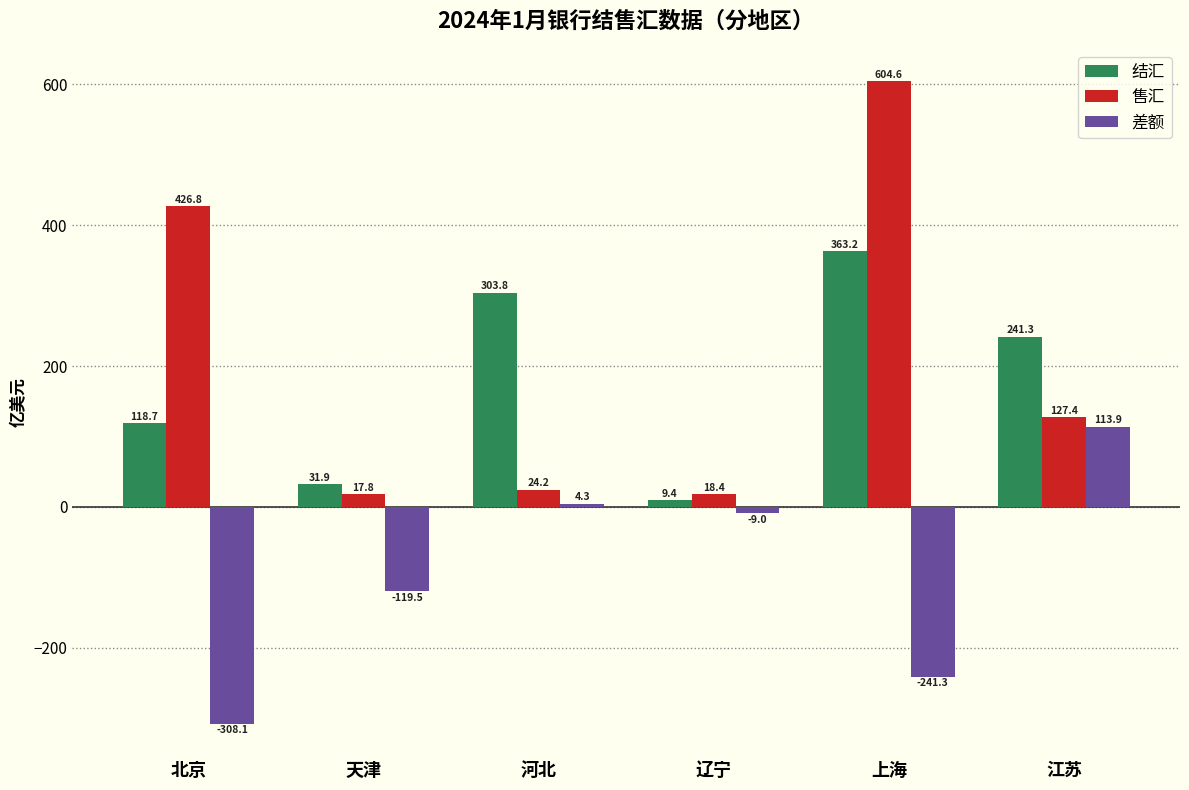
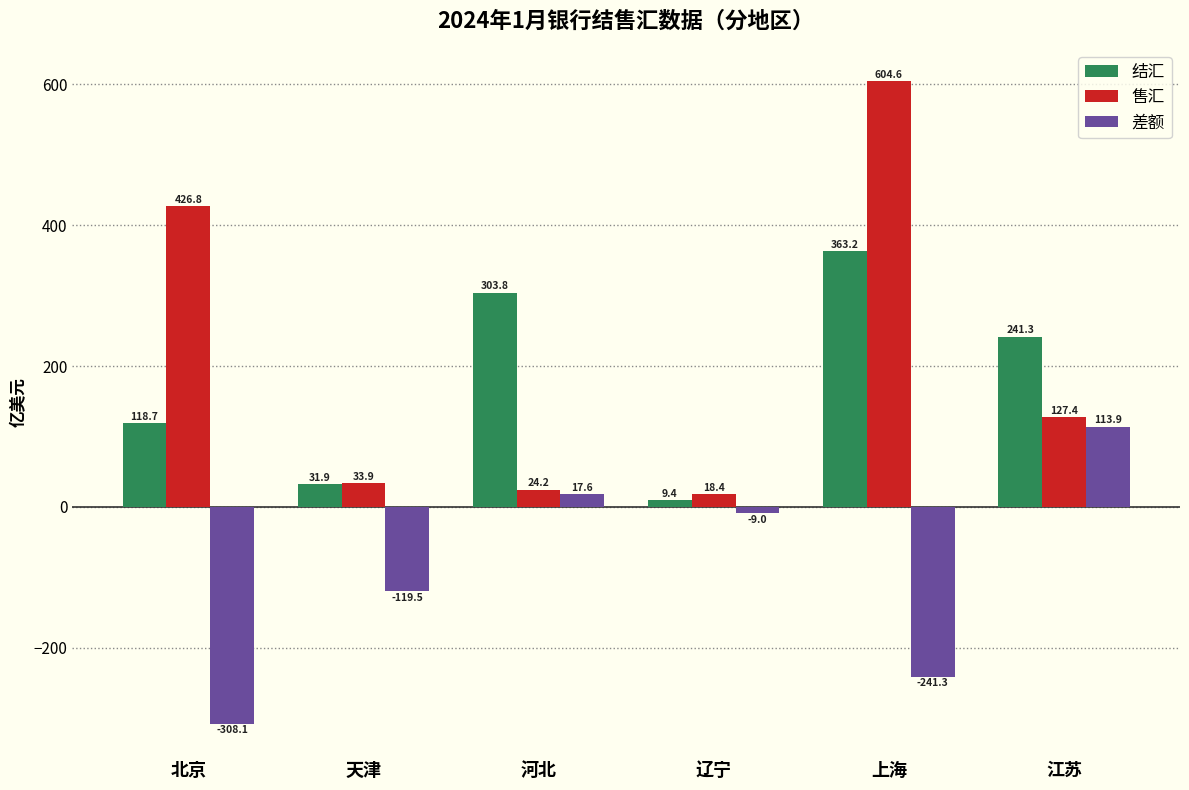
售汇, 天津: 17.8 -> 33.9
差额, 河北: 4.3 -> 17.6
